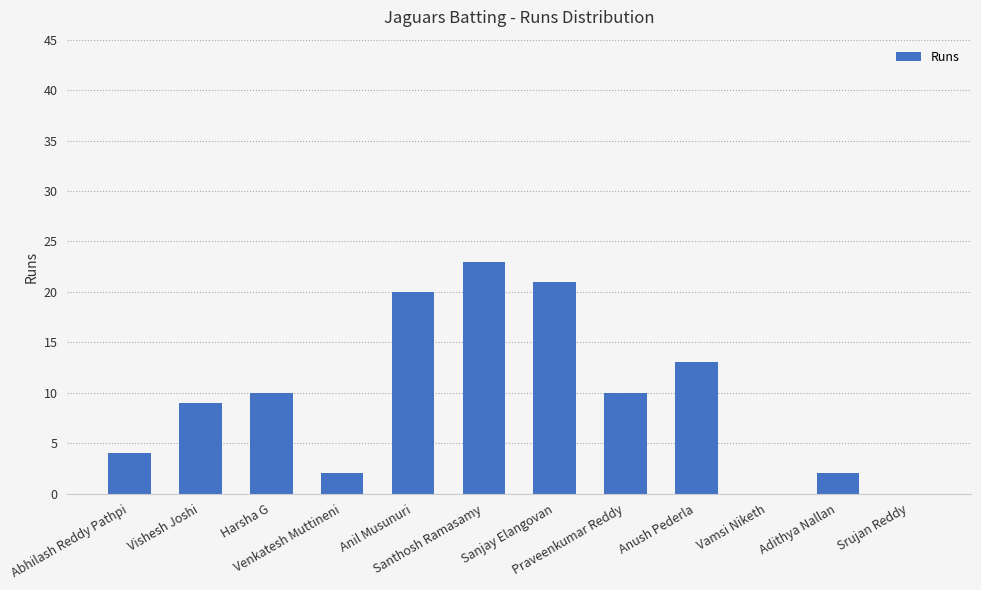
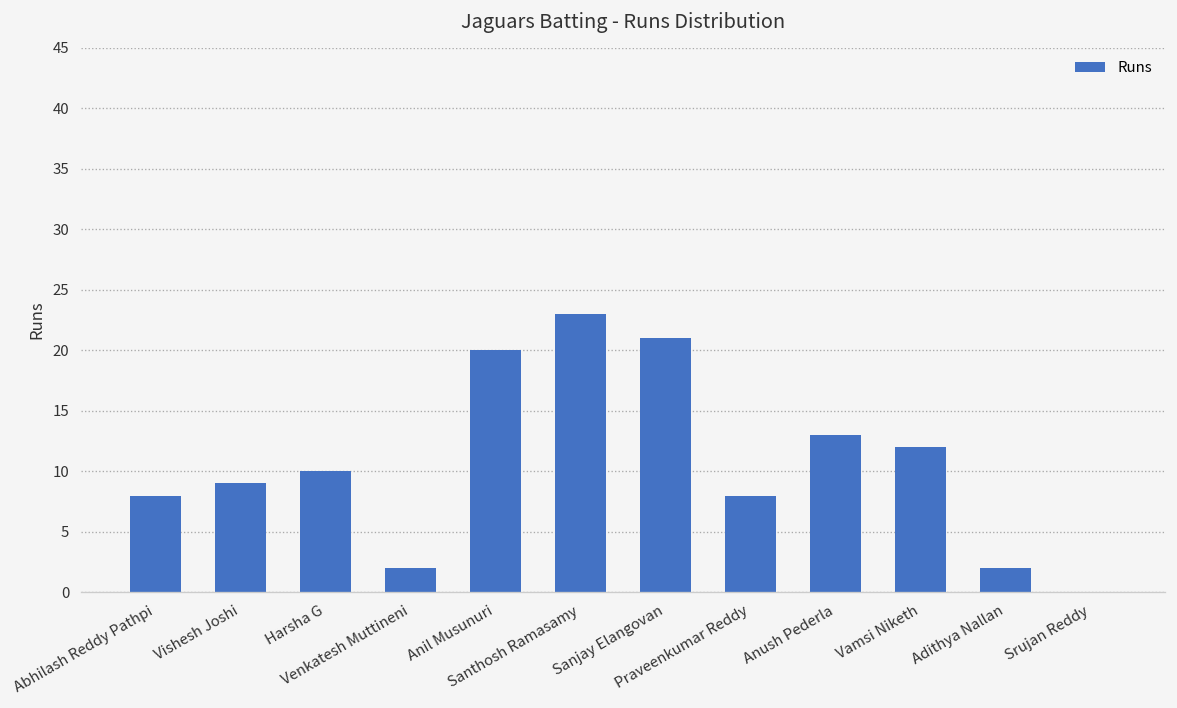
Abhilash Reddy Pathpi: 4 -> 8
Praveenkumar Reddy: 10 -> 8
Vamsi Niketh: 0 -> 12
